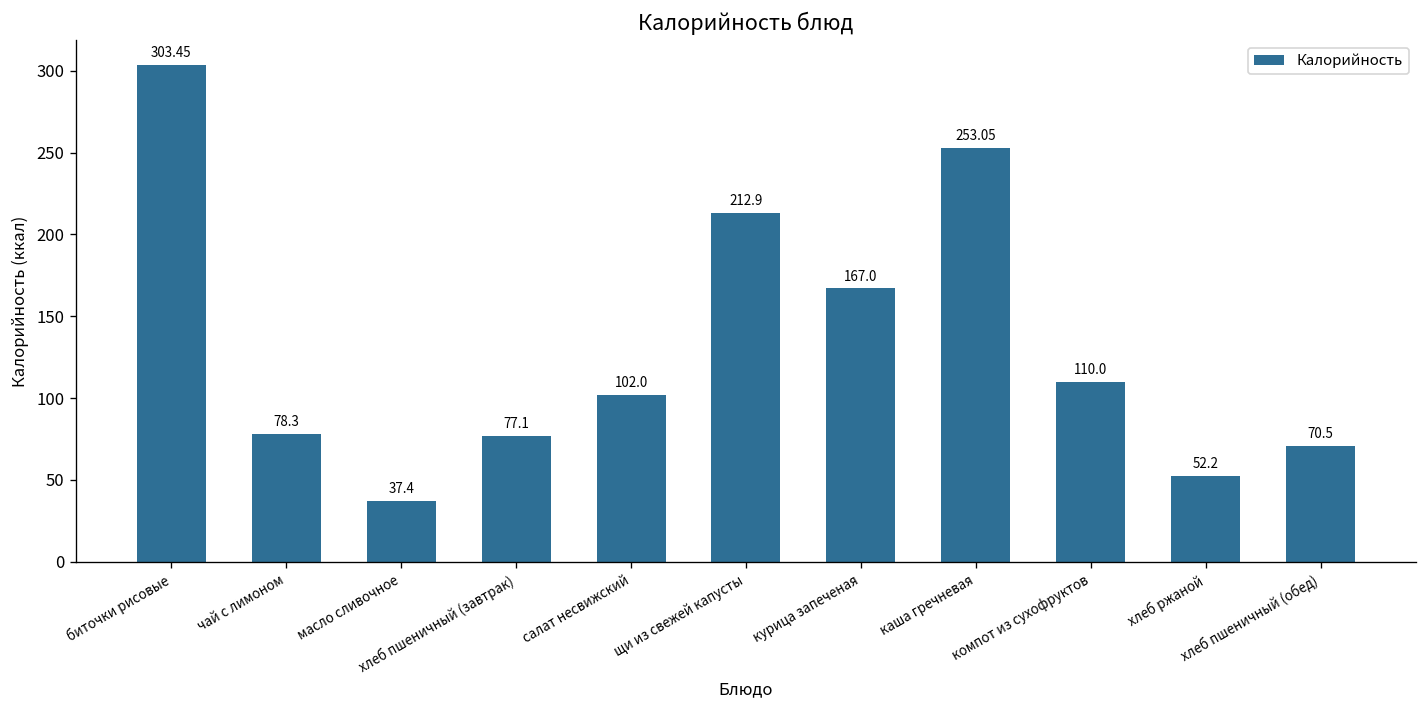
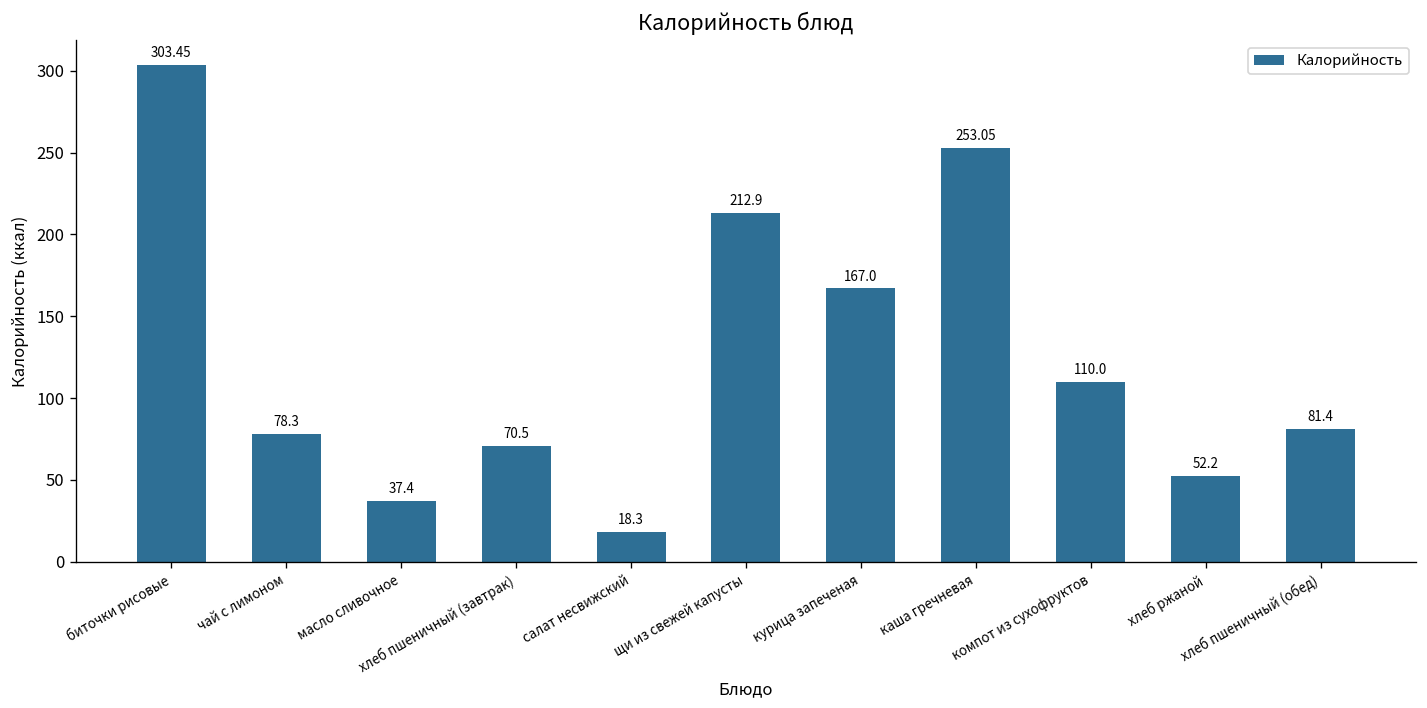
хлеб пшеничный (завтрак): 77.1 -> 70.5
салат несвижский: 102.0 -> 18.3
хлеб пшеничный (обед): 70.5 -> 81.4
